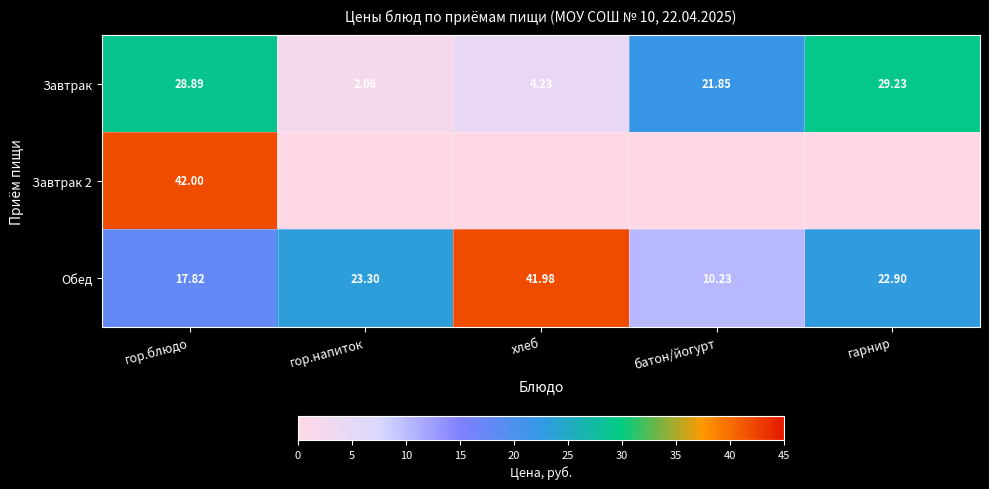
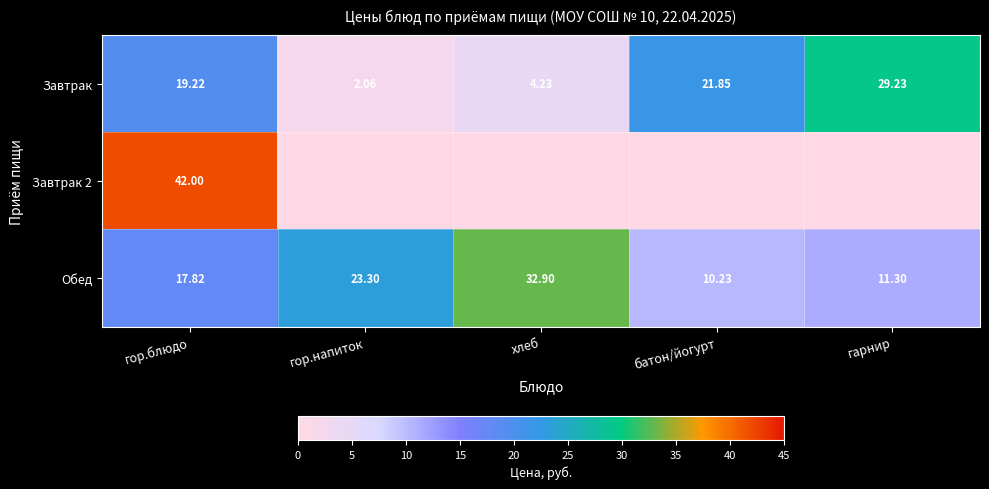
Завтрак, гор.блюдо: 28.89 -> 19.22
Обед, хлеб: 41.98 -> 32.90
Обед, гарнир: 22.90 -> 11.30
